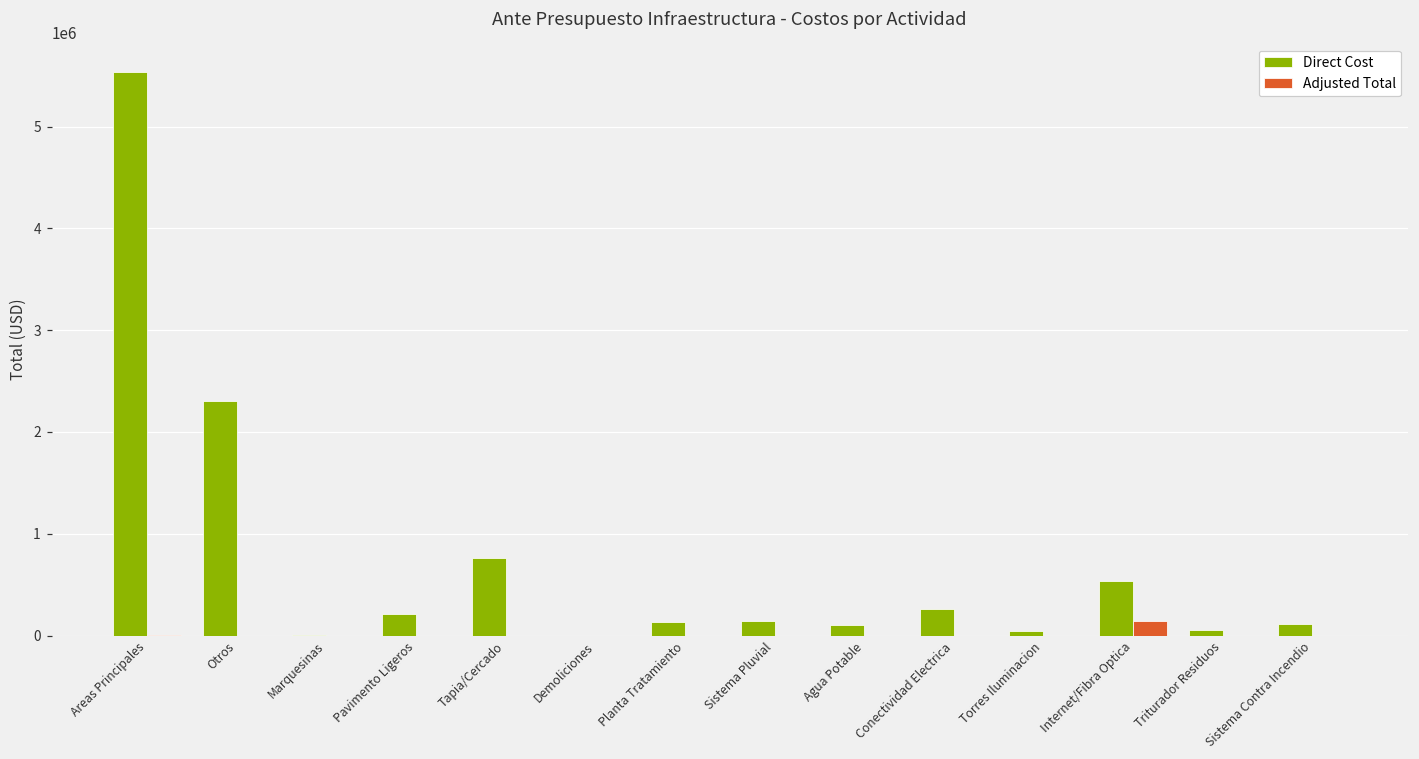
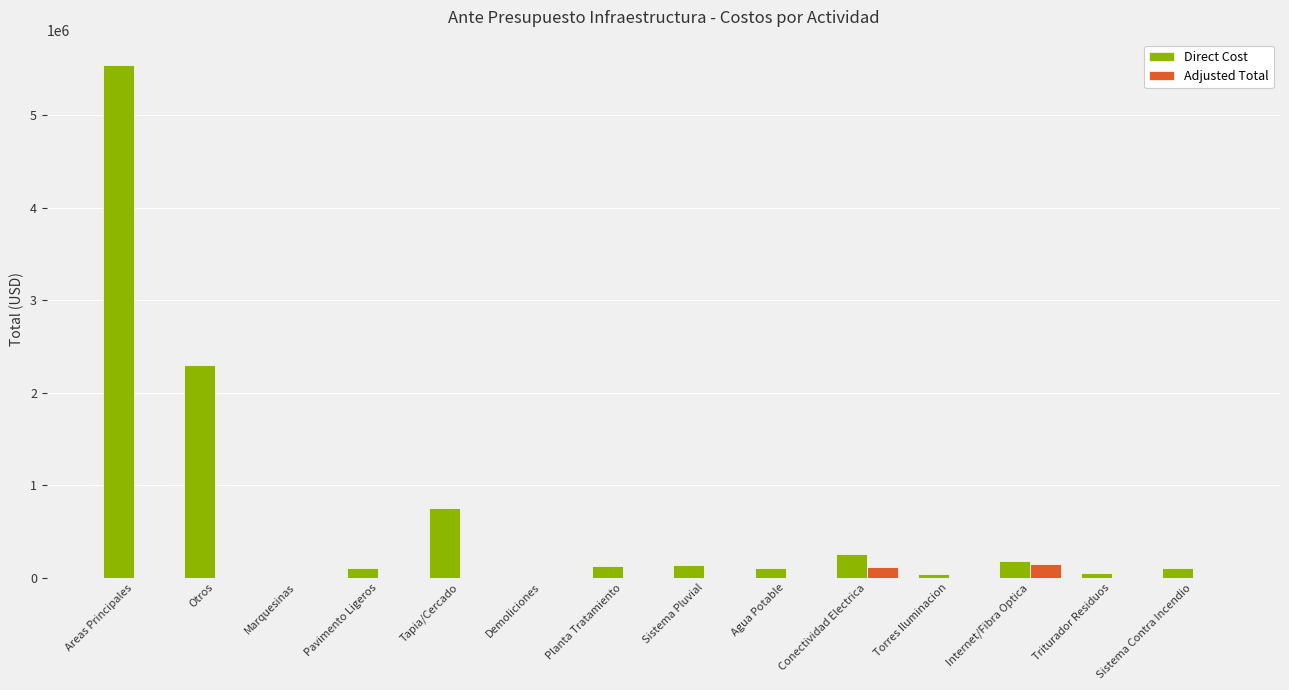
Direct Cost, Pavimento Ligeros: 200000 -> 100000
Adjusted Total, Conectividad Electrica: 0 -> 100000
Direct Cost, Internet/Fibra Optica: 500000 -> 200000
